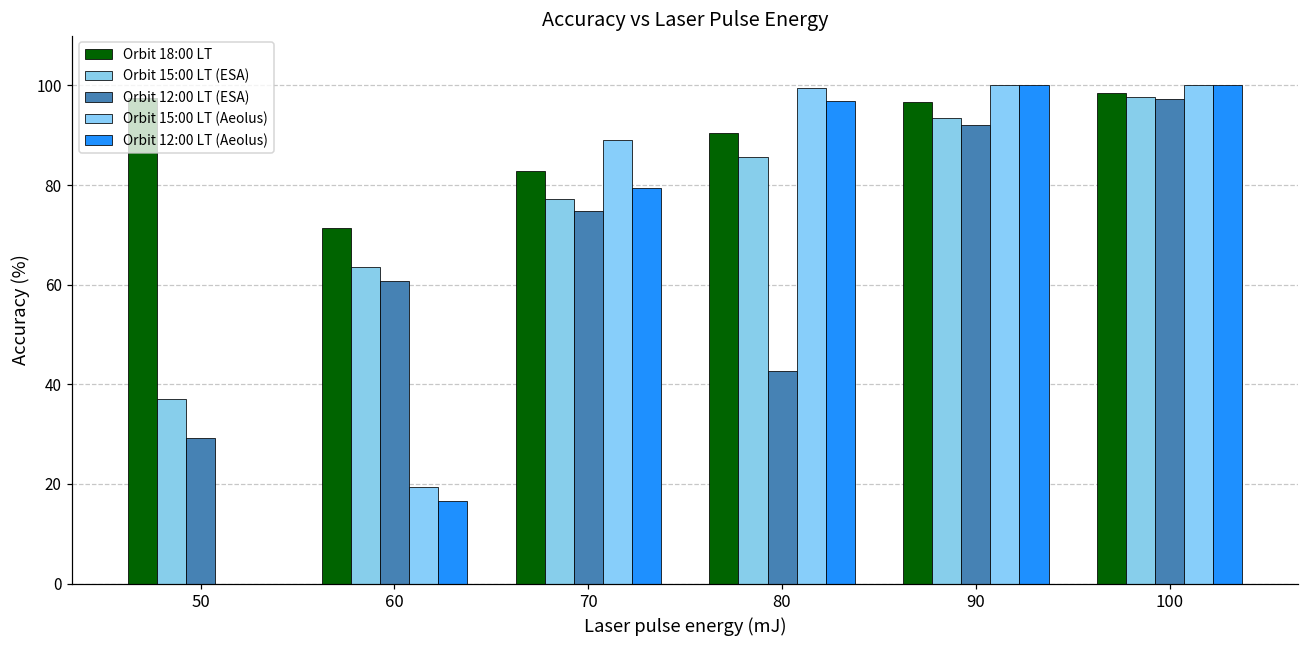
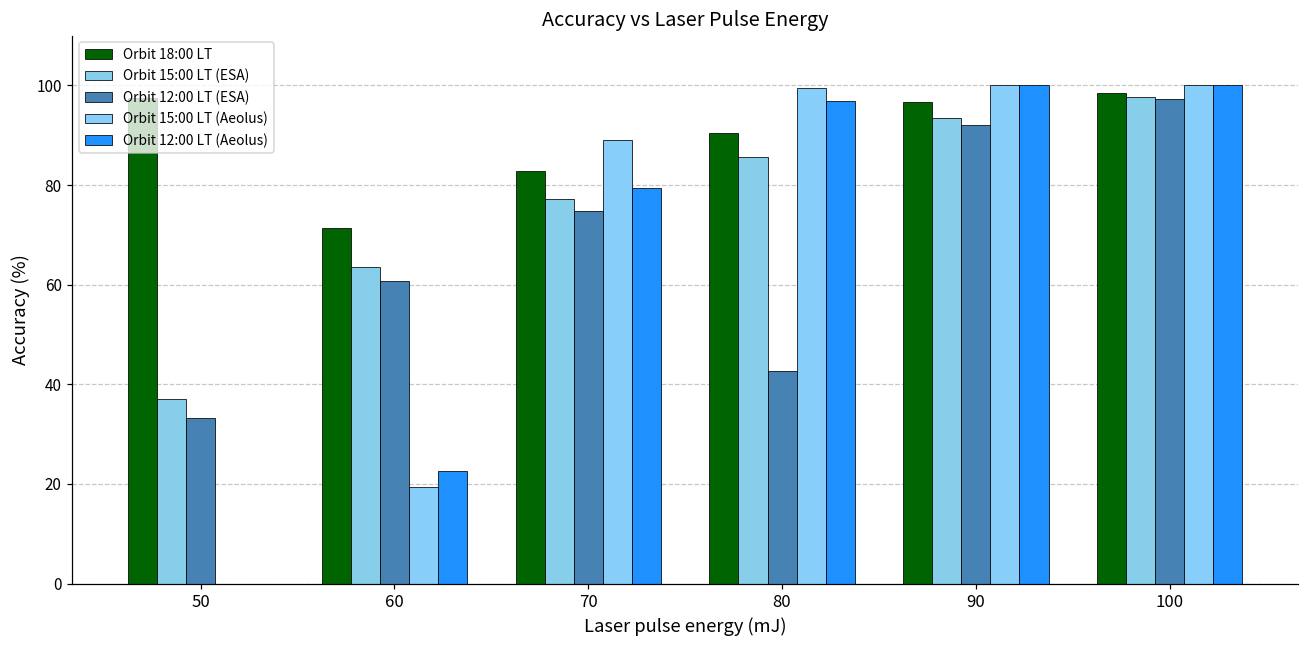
Orbit 12:00 LT (ESA), 50: 29 -> 33
Orbit 12:00 LT (Aeolus), 60: 17 -> 23
